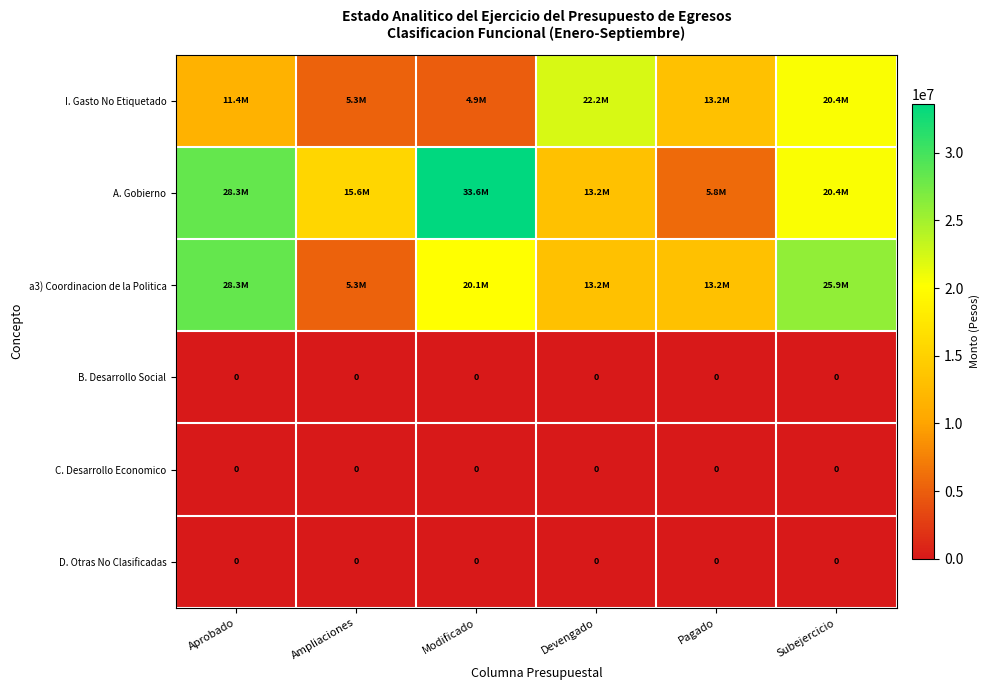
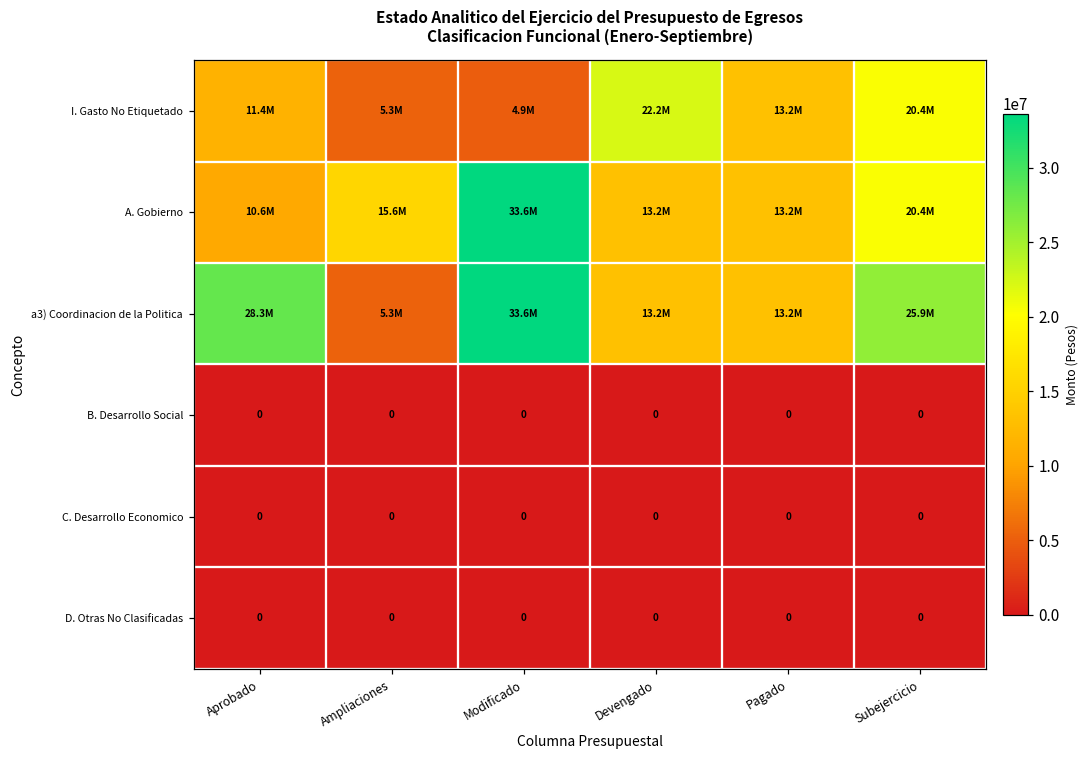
A. Gobierno, Aprobado: 28.3M -> 10.6M
A. Gobierno, Pagado: 5.8M -> 13.2M
a3) Coordinacion de la Politica, Modificado: 20.1M -> 33.6M
